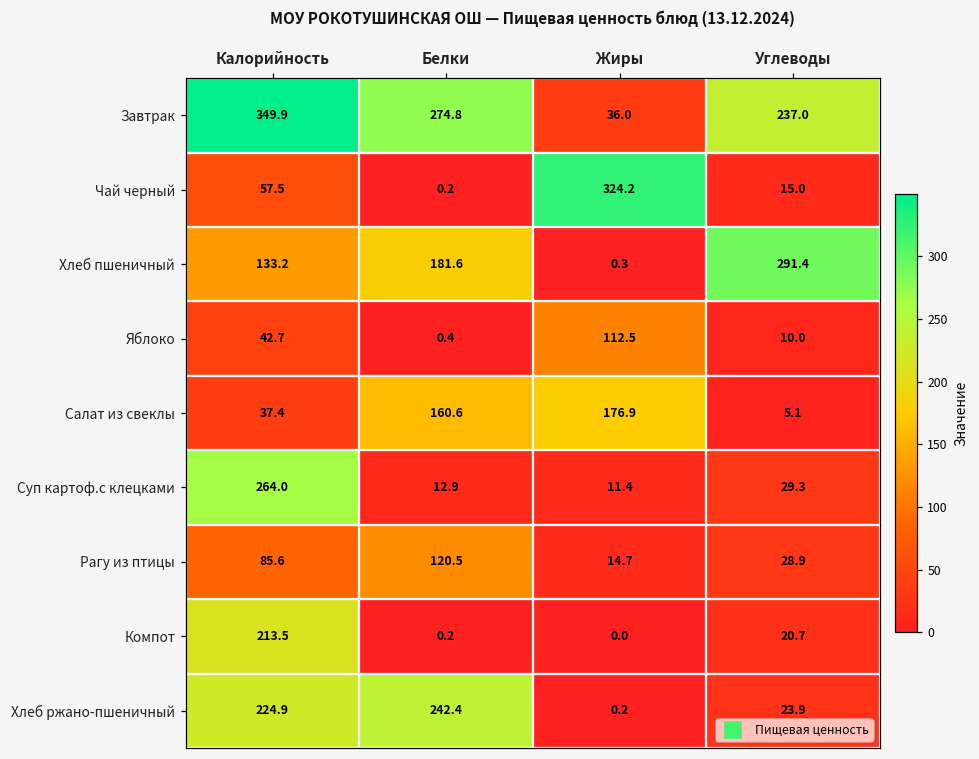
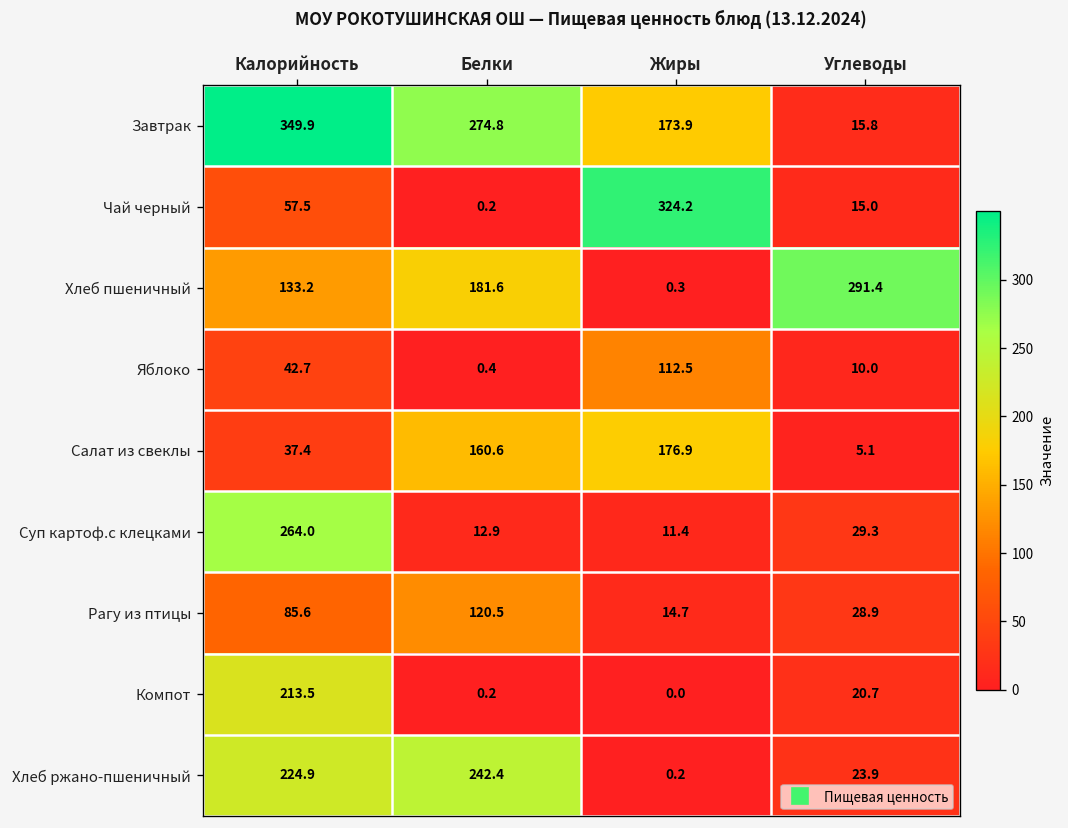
Завтрак, Жиры: 36.0 -> 173.9
Завтрак, Углеводы: 237.0 -> 15.8
